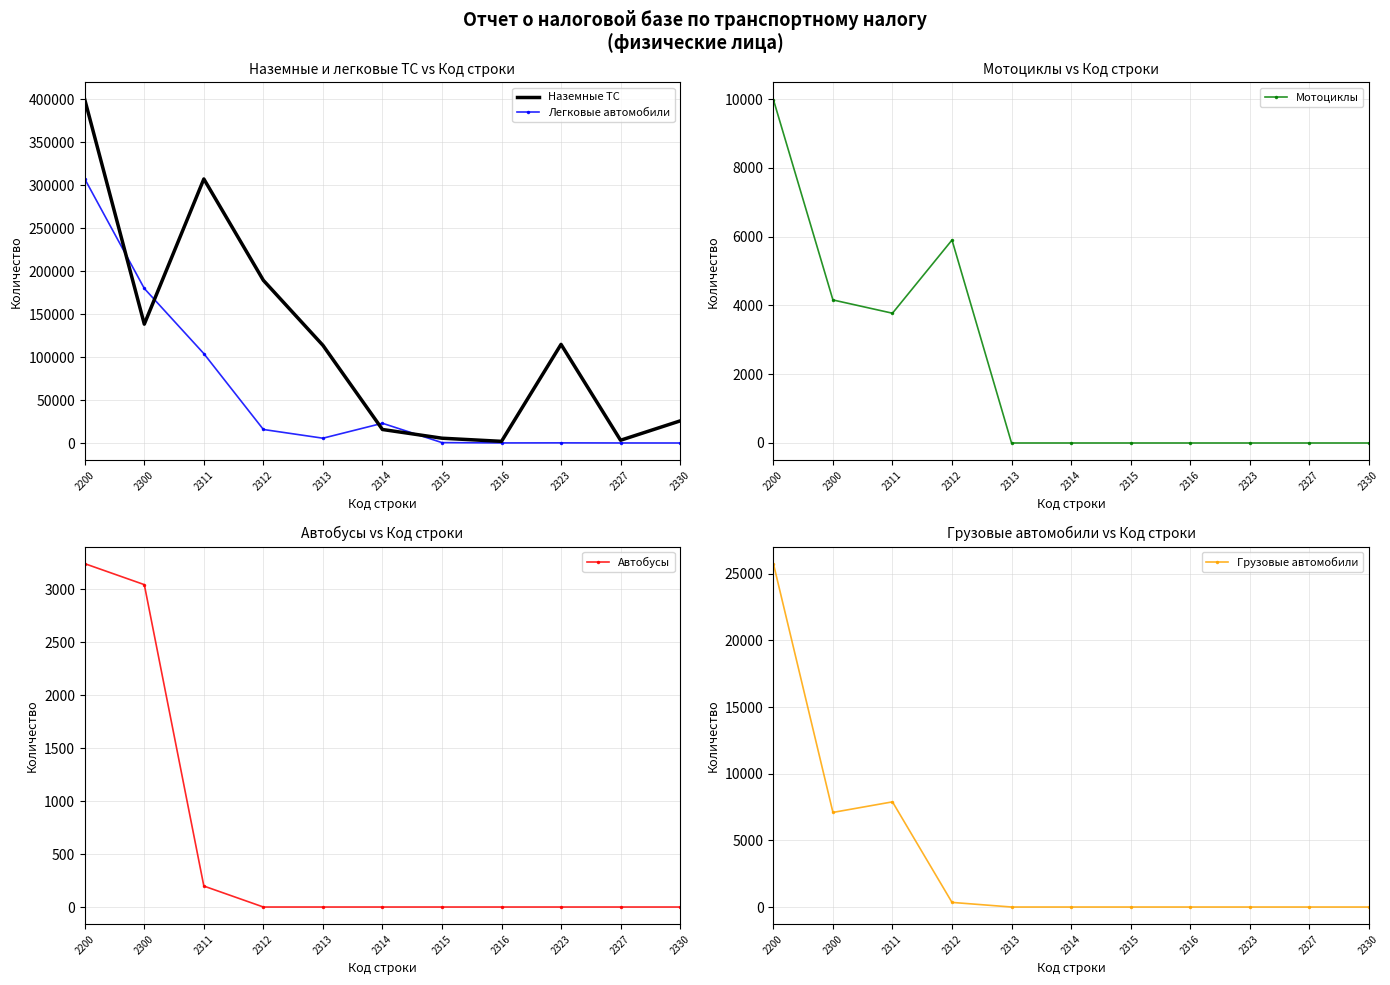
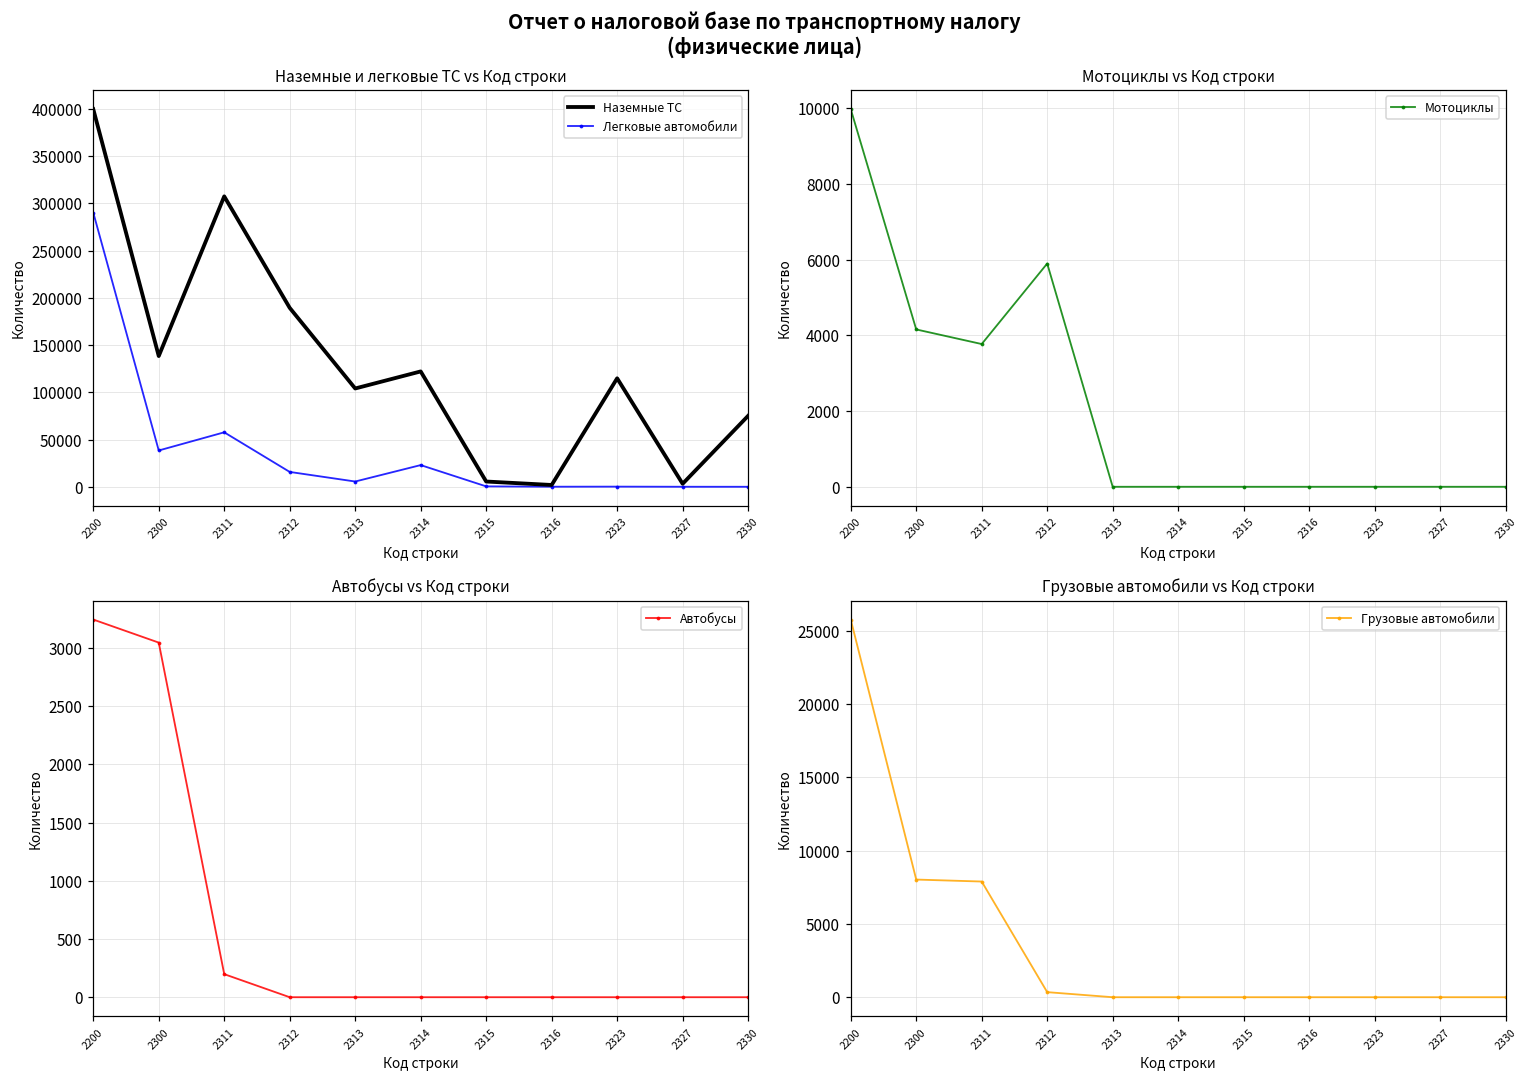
Наземные и легковые ТС vs Код строки, Легковые автомобили, 2200: 310000 -> 290000
Наземные и легковые ТС vs Код строки, Легковые автомобили, 2300: 180000 -> 40000
Наземные и легковые ТС vs Код строки, Легковые автомобили, 2311: 100000 -> 60000
Наземные и легковые ТС vs Код строки, Наземные ТС, 2313: 110000 -> 100000
Наземные и легковые ТС vs Код строки, Наземные ТС, 2314: 20000 -> 120000
Наземные и легковые ТС vs Код строки, Наземные ТС, 2330: 30000 -> 80000
Грузовые автомобили vs Код строки, 2300: 7100 -> 8000
